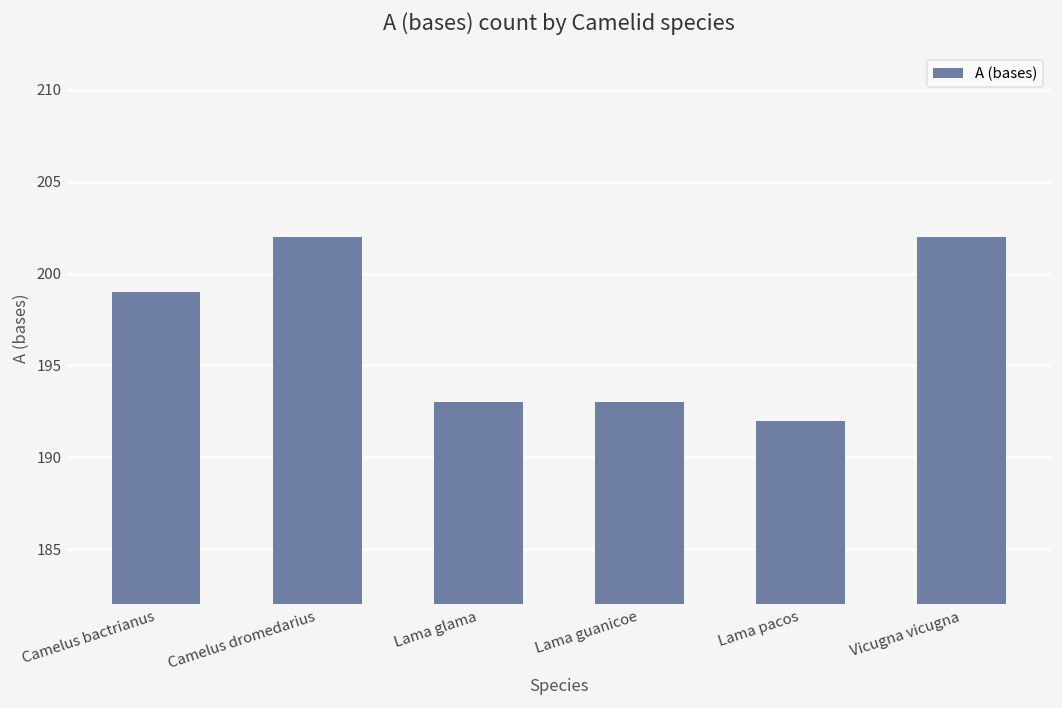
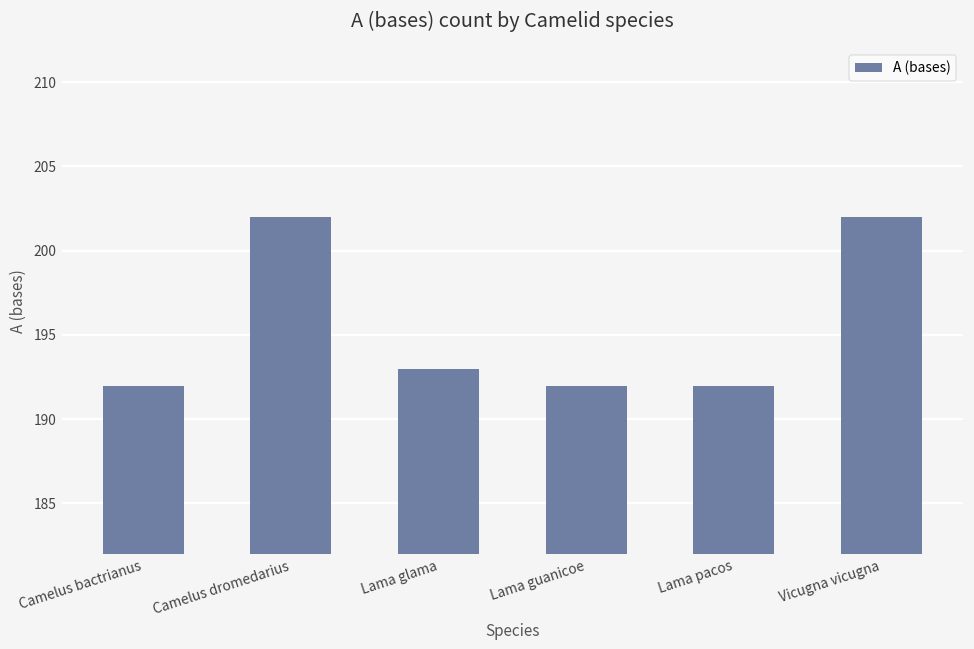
Camelus bactrianus: 199 -> 192
Lama guanicoe: 193 -> 192
